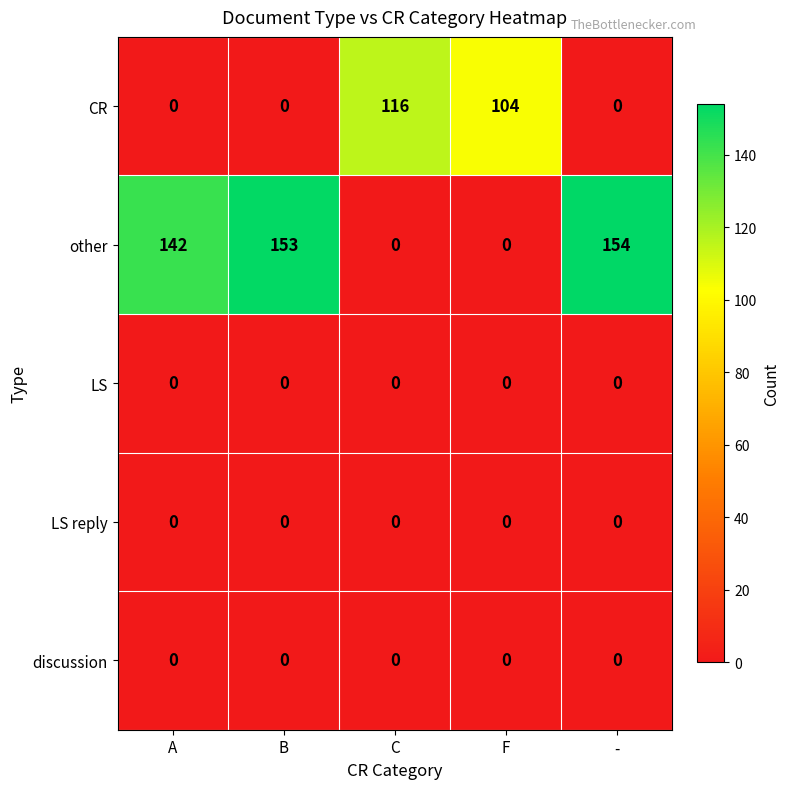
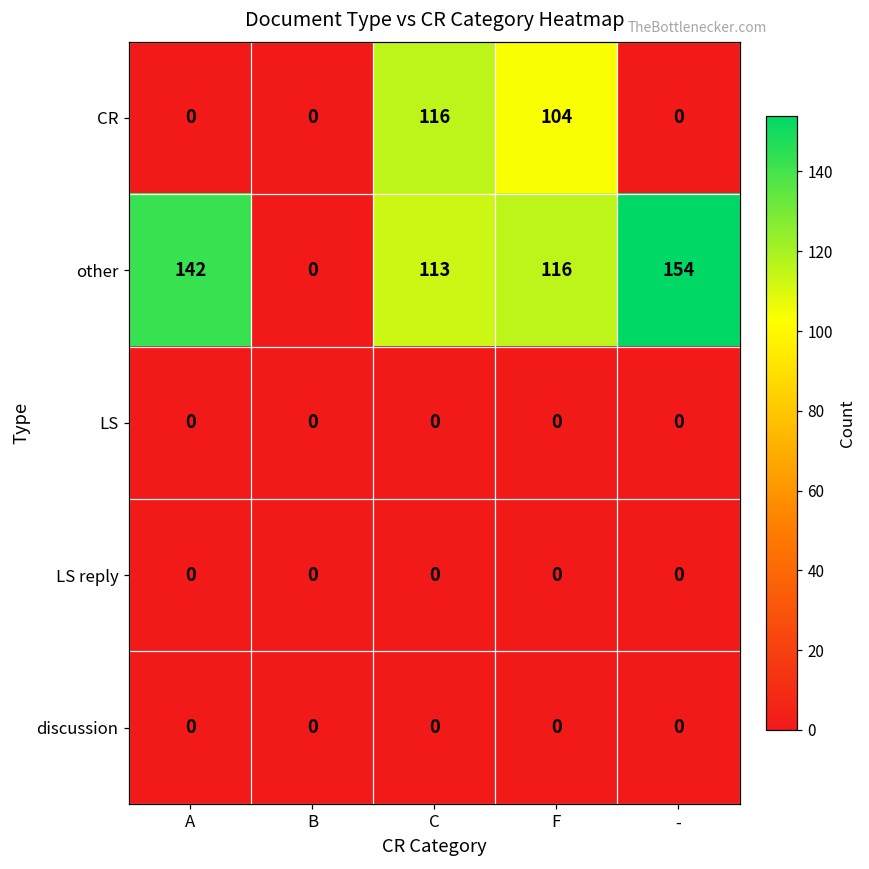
other, B: 153 -> 0
other, C: 0 -> 113
other, F: 0 -> 116
